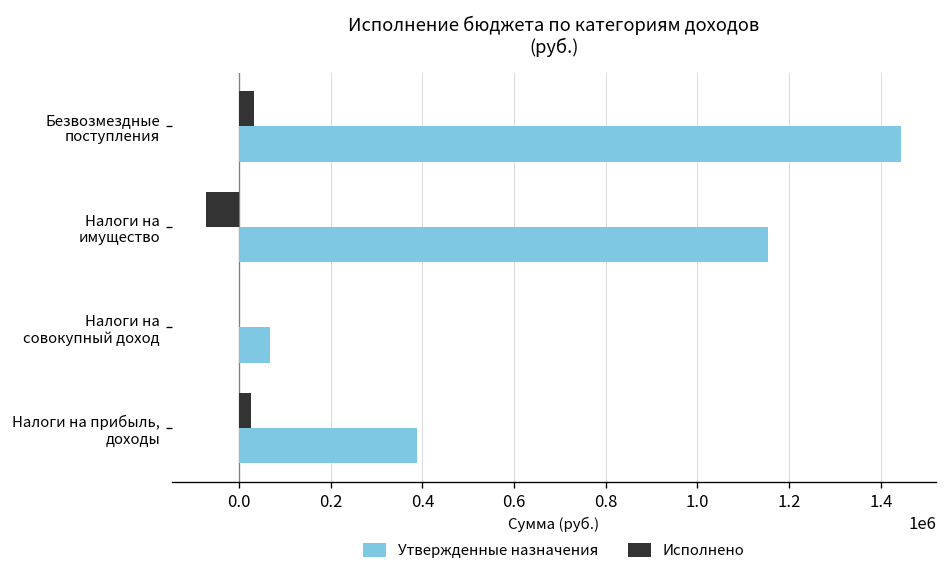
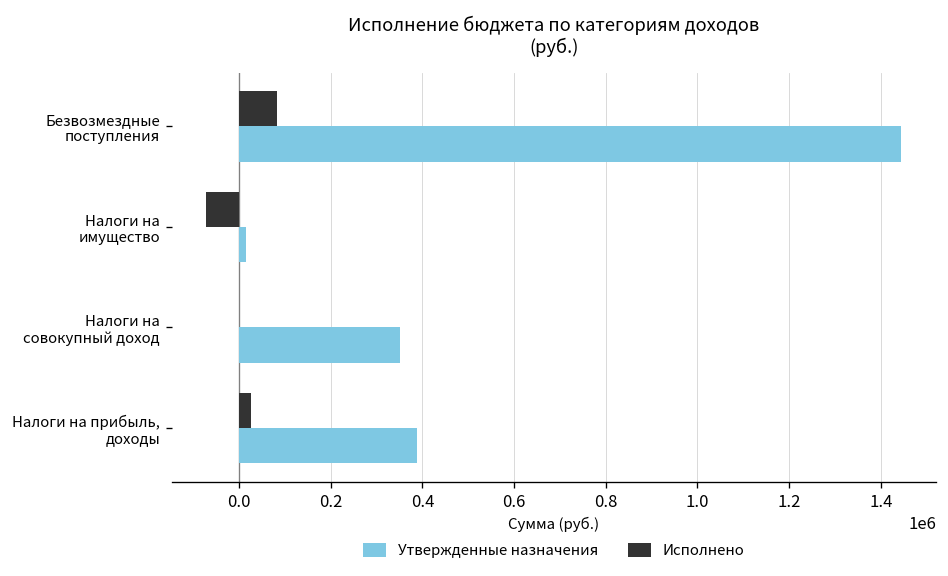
Исполнено, Безвозмездные поступления: 30000 -> 80000
Утвержденные назначения, Налоги на имущество: 1150000 -> 20000
Утвержденные назначения, Налоги на совокупный доход: 70000 -> 350000
